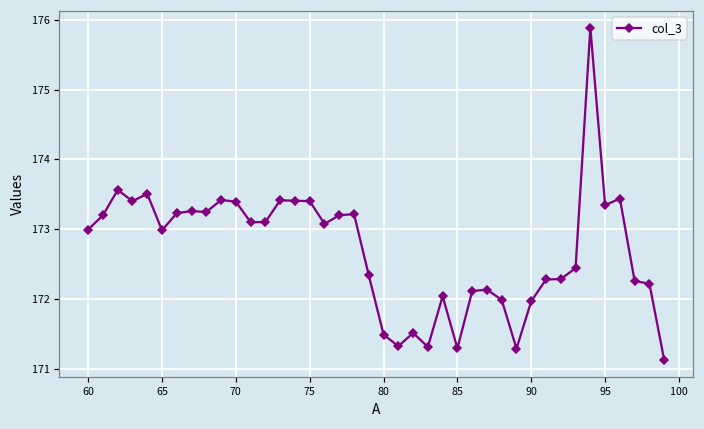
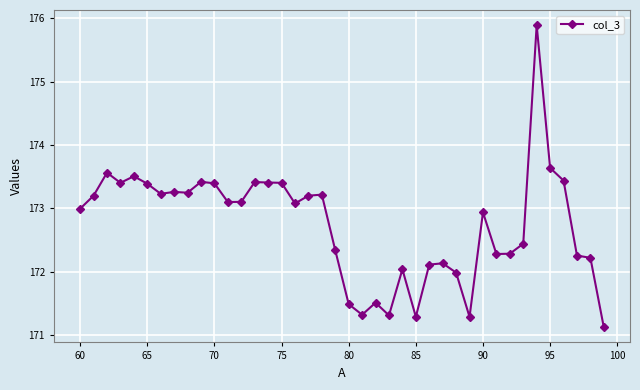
65: 173.0 -> 173.4
90: 172.0 -> 172.9
95: 173.3 -> 173.6
